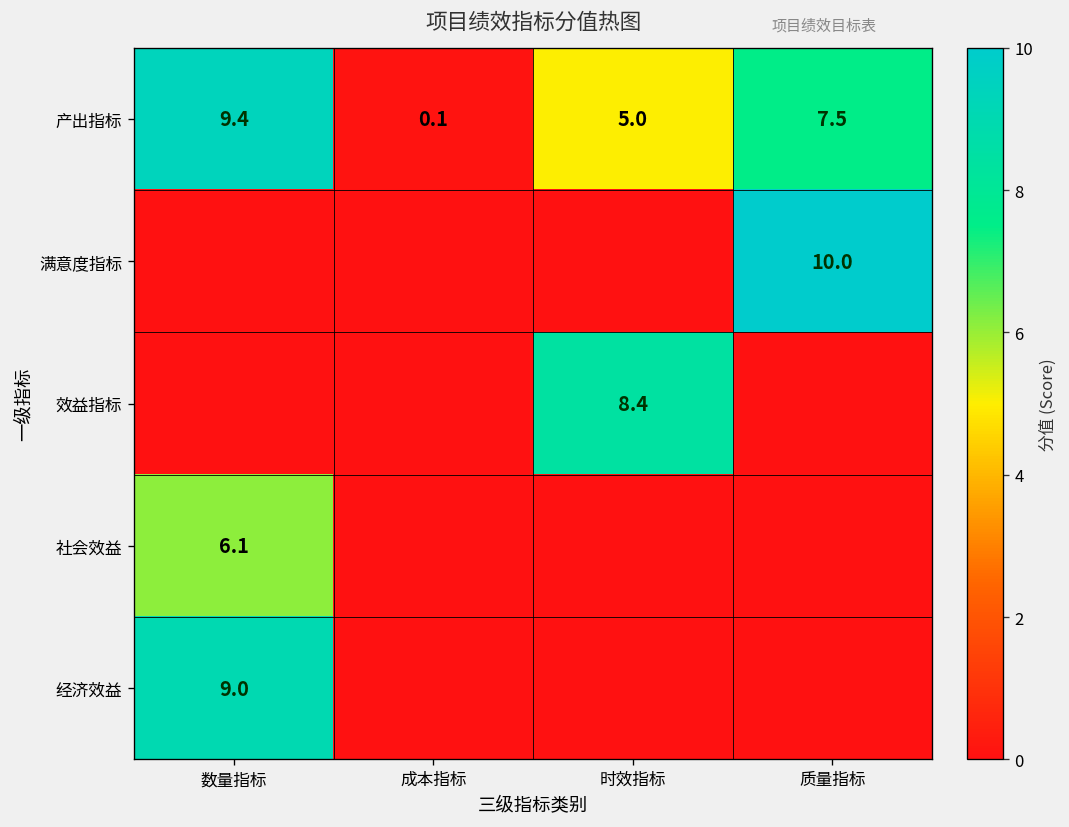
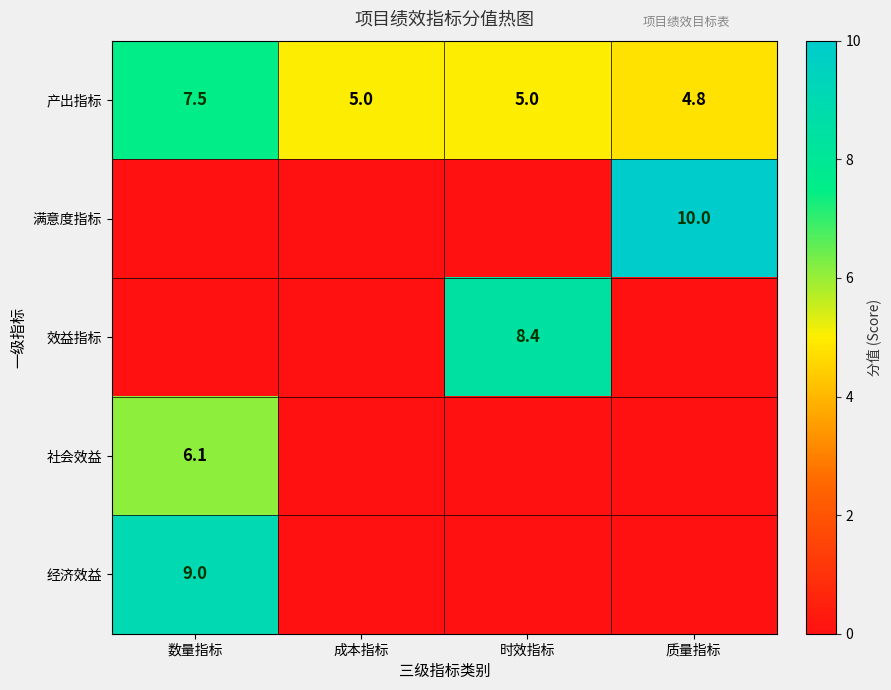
产出指标, 数量指标: 9.4 -> 7.5
产出指标, 成本指标: 0.1 -> 5.0
产出指标, 质量指标: 7.5 -> 4.8
